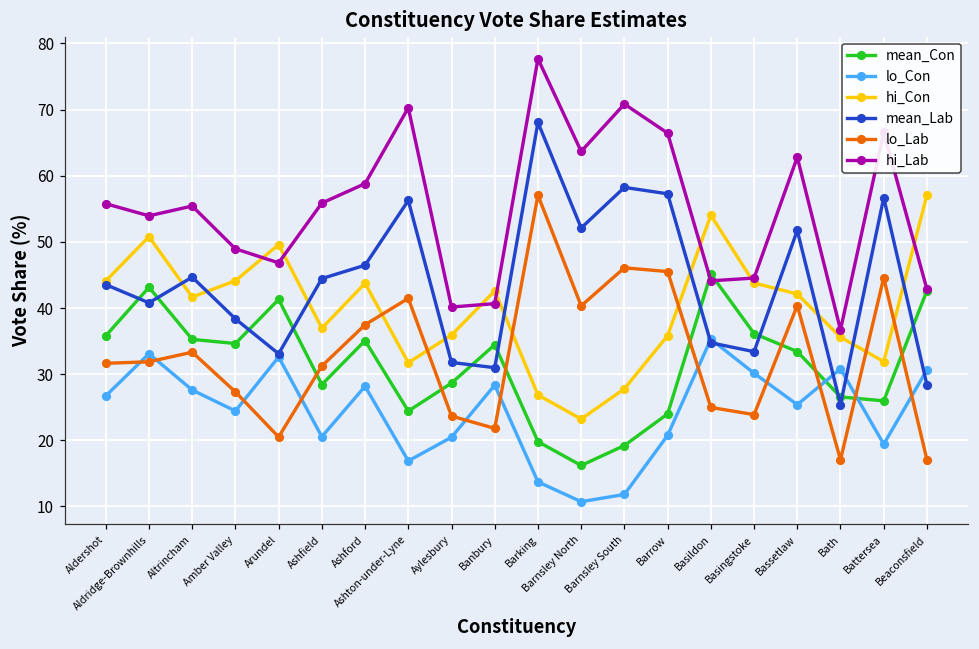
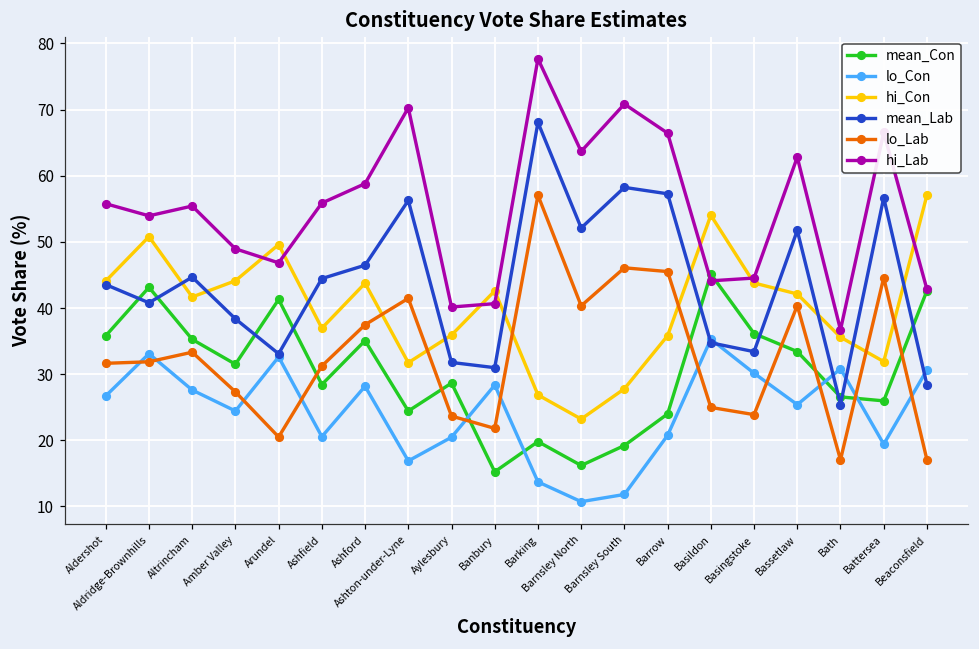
mean_Con, Amber Valley: 35 -> 32
mean_Con, Banbury: 34 -> 15
